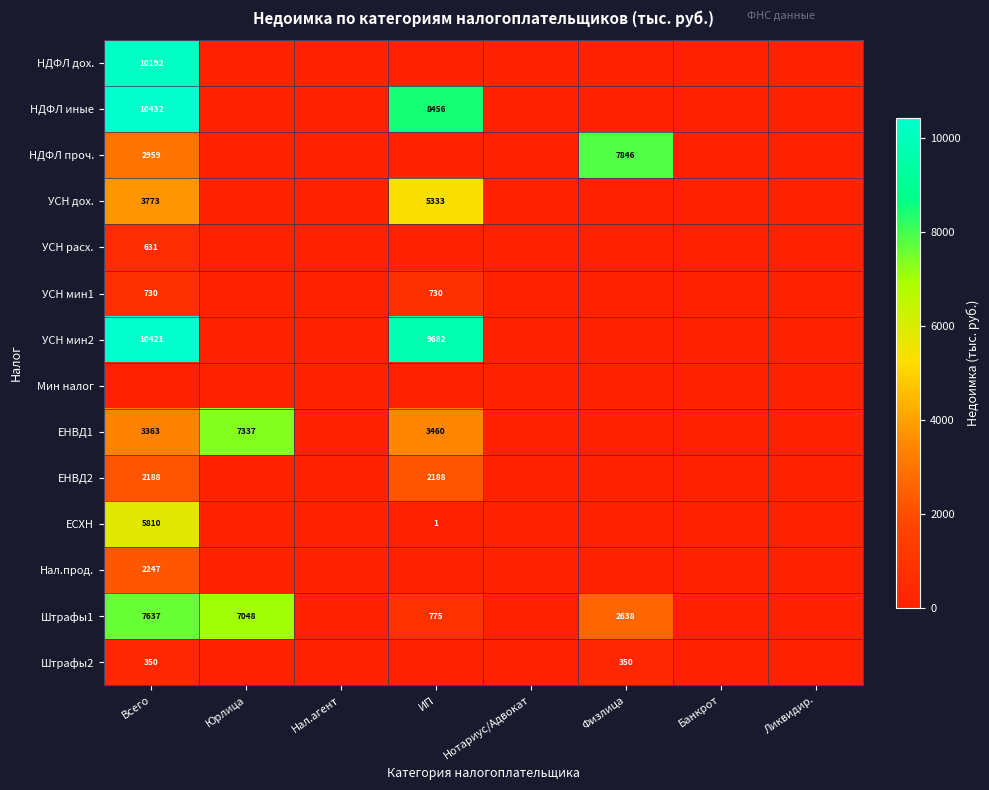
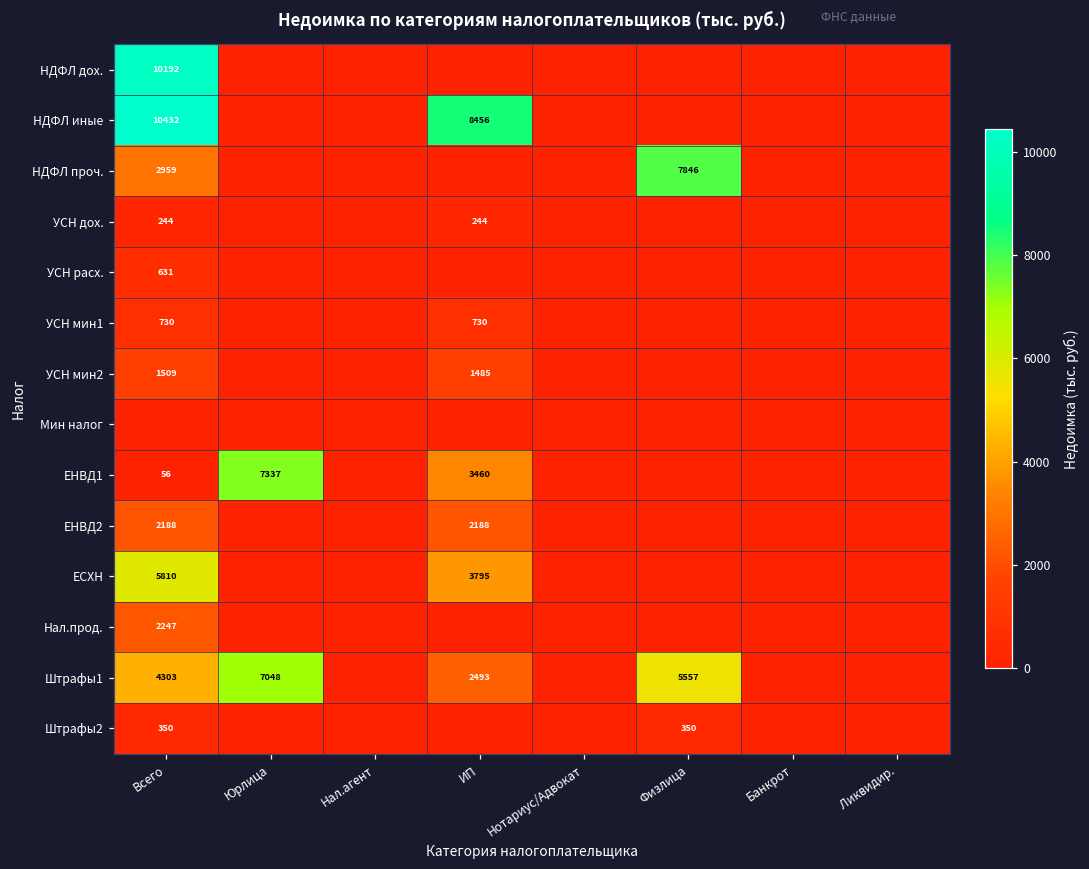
УСН дох., Всего: 3773 -> 244
УСН дох., ИП: 5333 -> 244
УСН мин2, Всего: 10421 -> 1509
УСН мин2, ИП: 9682 -> 1485
ЕНВД1, Всего: 3363 -> 56
ЕСХН, ИП: 1 -> 3795
Штрафы1, Всего: 7637 -> 4303
Штрафы1, ИП: 775 -> 2493
Штрафы1, Физлица: 2638 -> 5557
